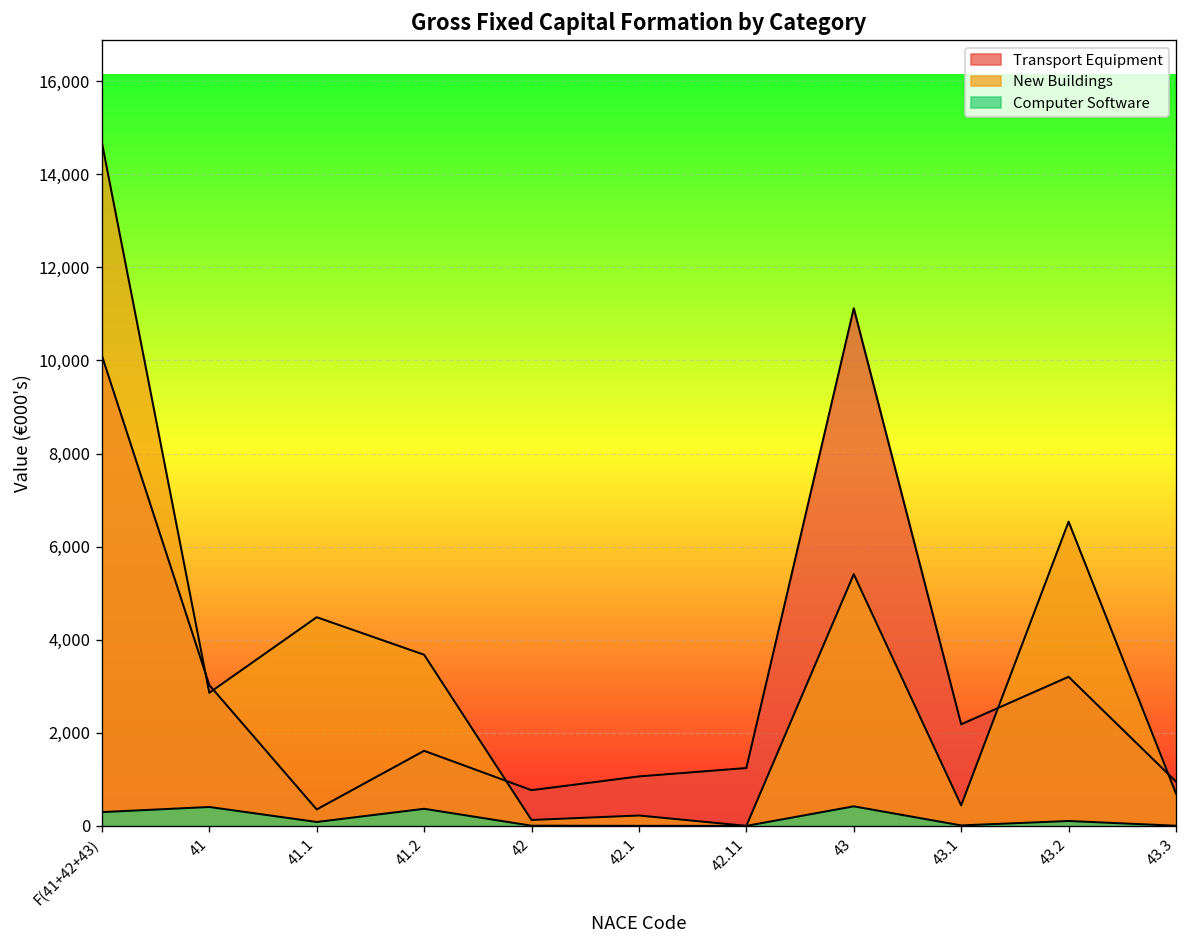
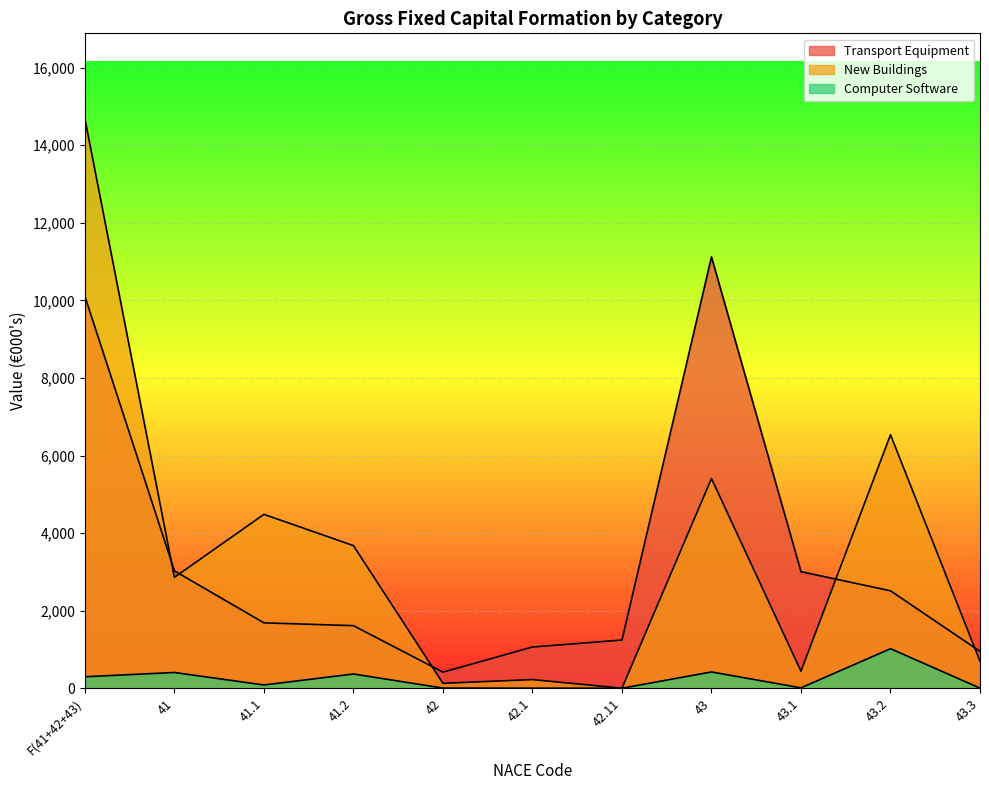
Transport Equipment, 41.1: 400 -> 1,700
Transport Equipment, 42: 800 -> 400
Transport Equipment, 43.1: 2,200 -> 3,000
Transport Equipment, 43.2: 3,200 -> 2,500
Computer Software, 43.2: 100 -> 1,000
